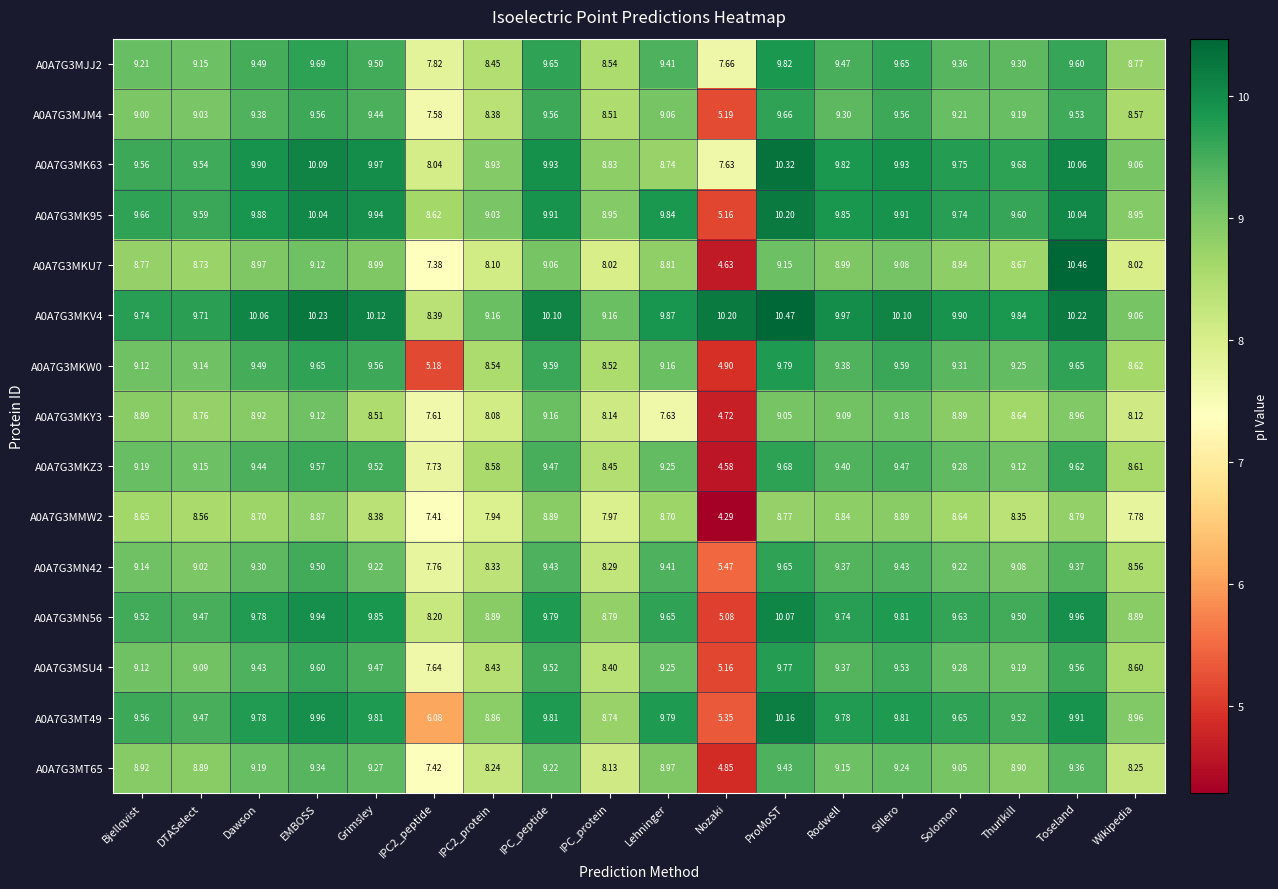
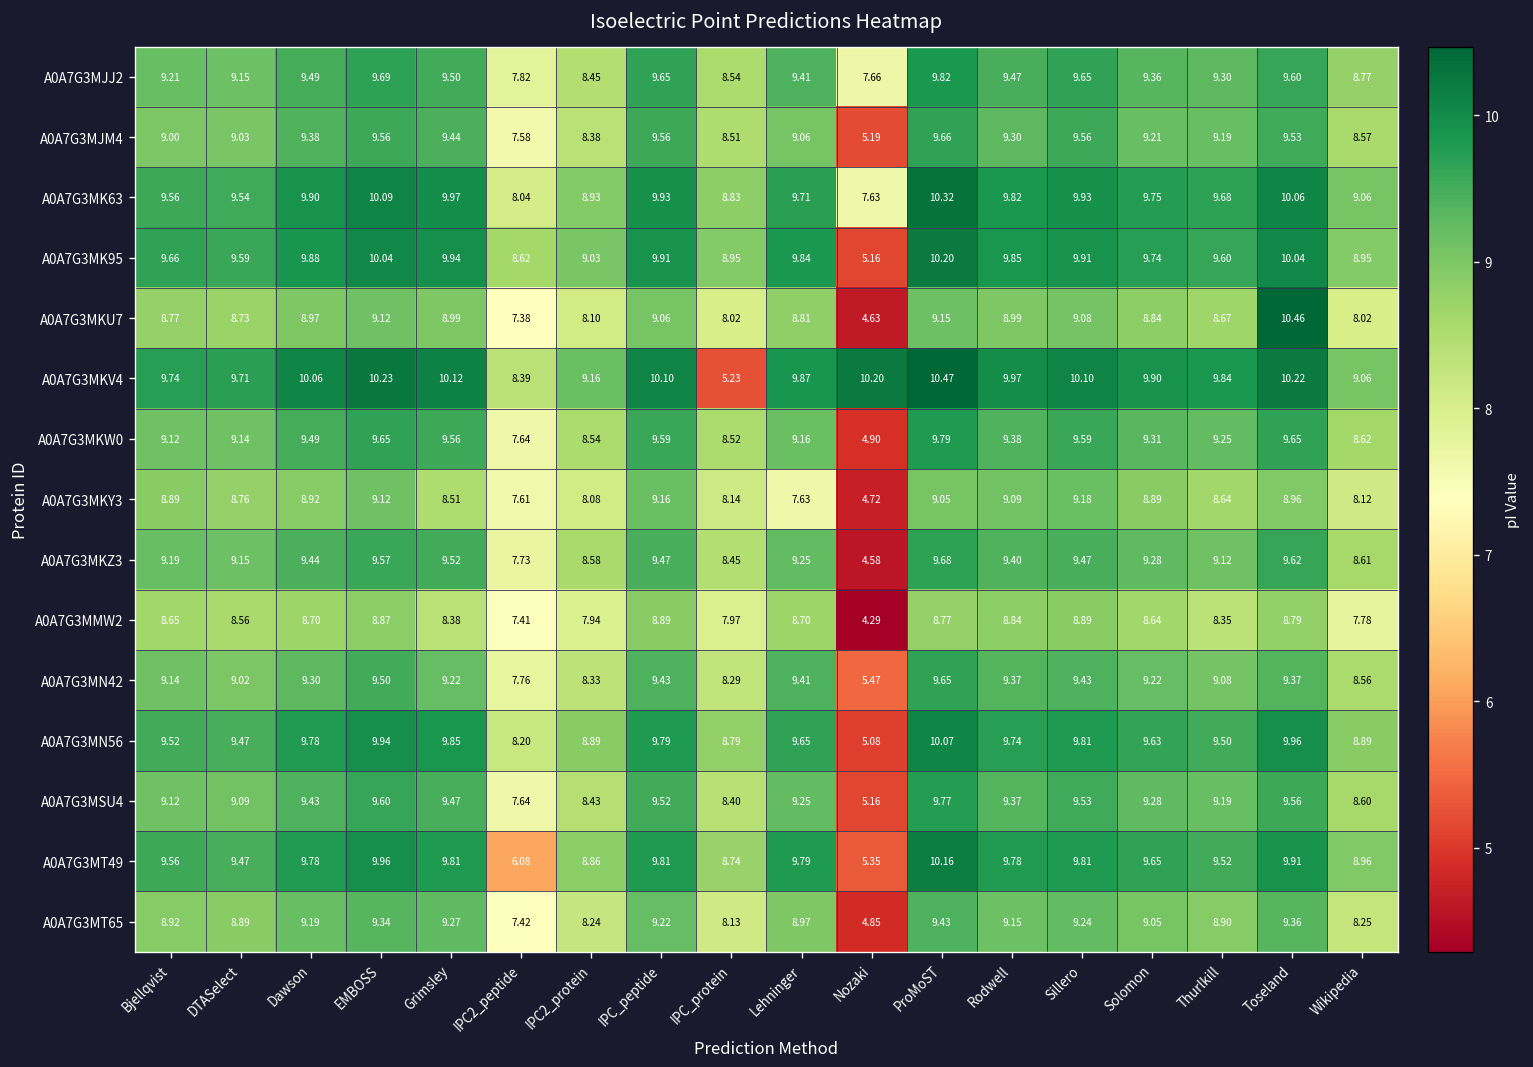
A0A7G3MK63, Lehninger: 8.74 -> 9.71
A0A7G3MKV4, IPC_protein: 9.16 -> 5.23
A0A7G3MKW0, IPC2_peptide: 5.18 -> 7.64
